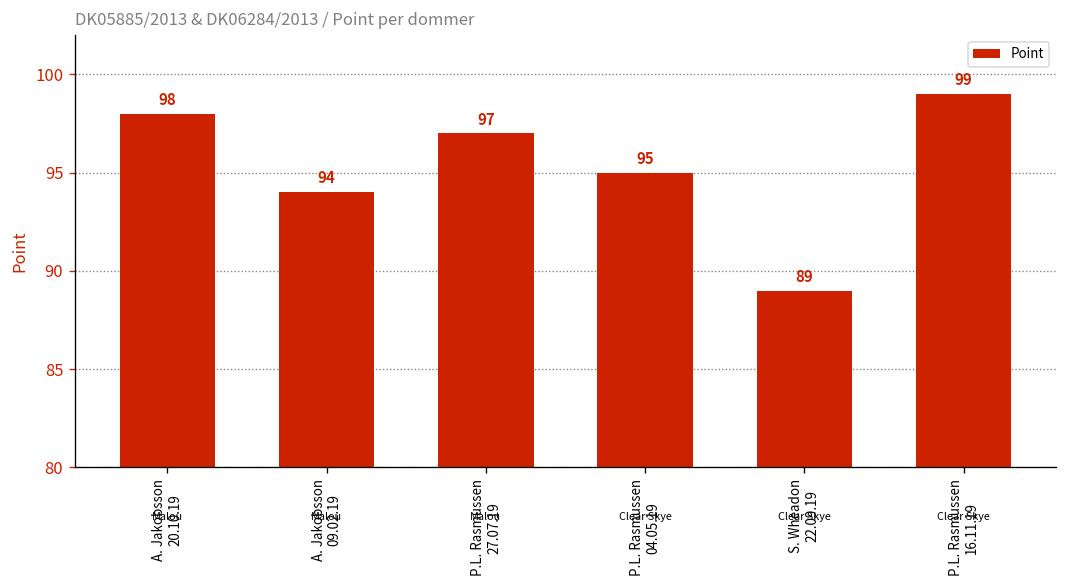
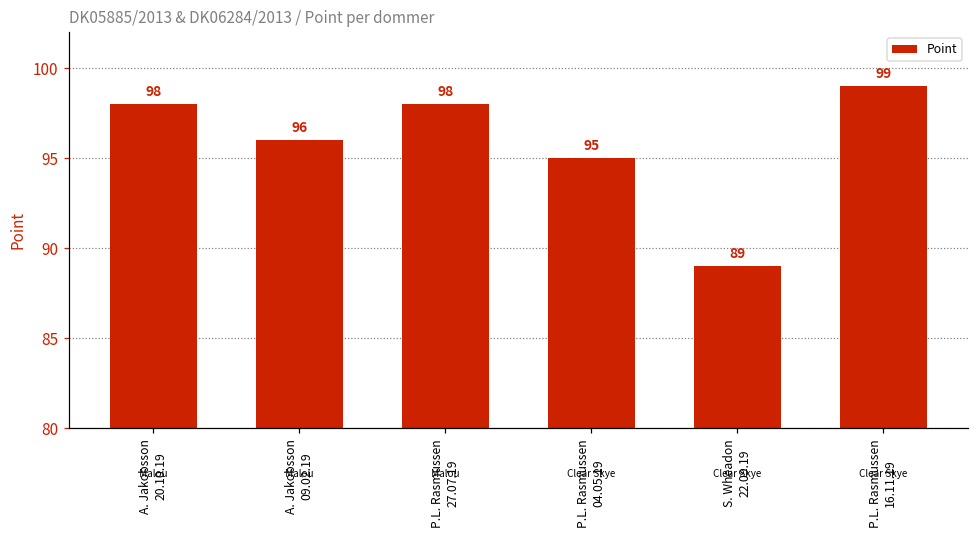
Point, A. Jakobsson 09.02.19: 94 -> 96
Point, P.L. Rasmussen 27.07.19: 97 -> 98
